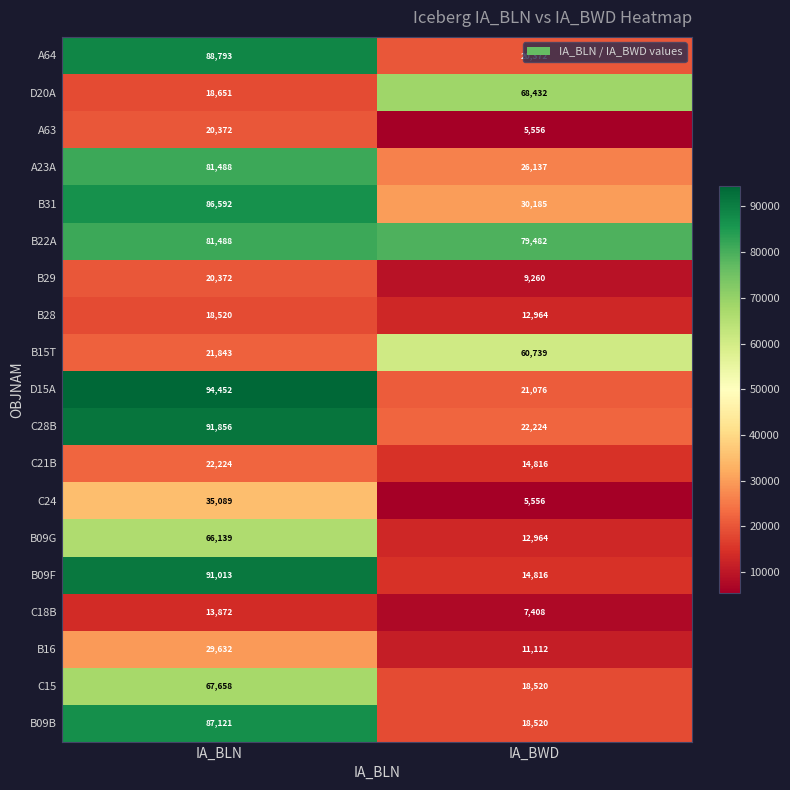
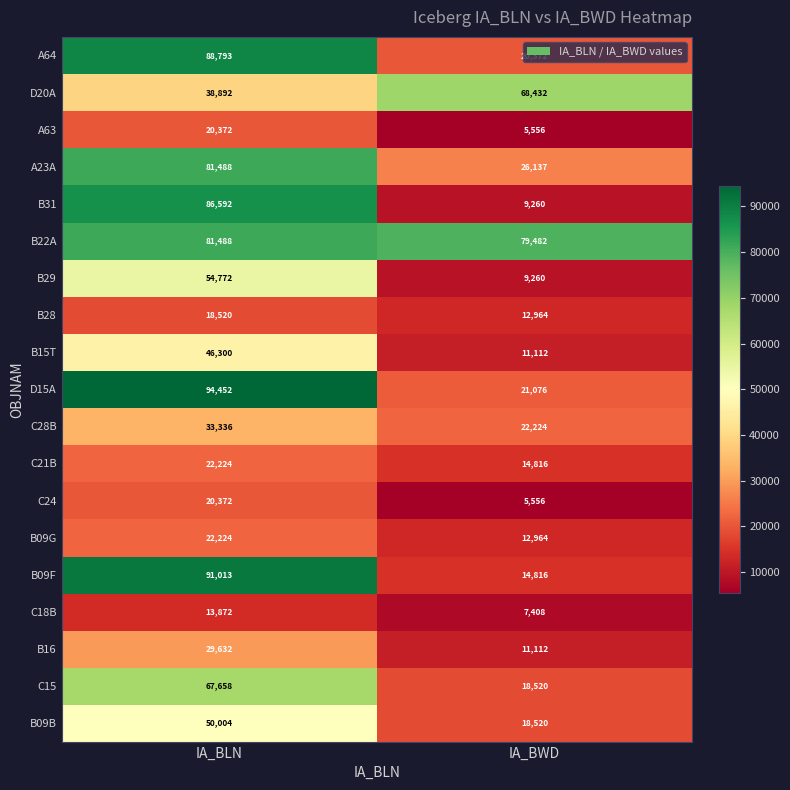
D20A, IA_BLN: 18,651 -> 38,892
B31, IA_BWD: 30,185 -> 9,260
B29, IA_BLN: 20,372 -> 54,772
B15T, IA_BLN: 21,843 -> 46,300
B15T, IA_BWD: 60,739 -> 11,112
C28B, IA_BLN: 91,856 -> 33,336
C24, IA_BLN: 35,089 -> 20,372
B09G, IA_BLN: 66,139 -> 22,224
B09B, IA_BLN: 87,121 -> 50,004
